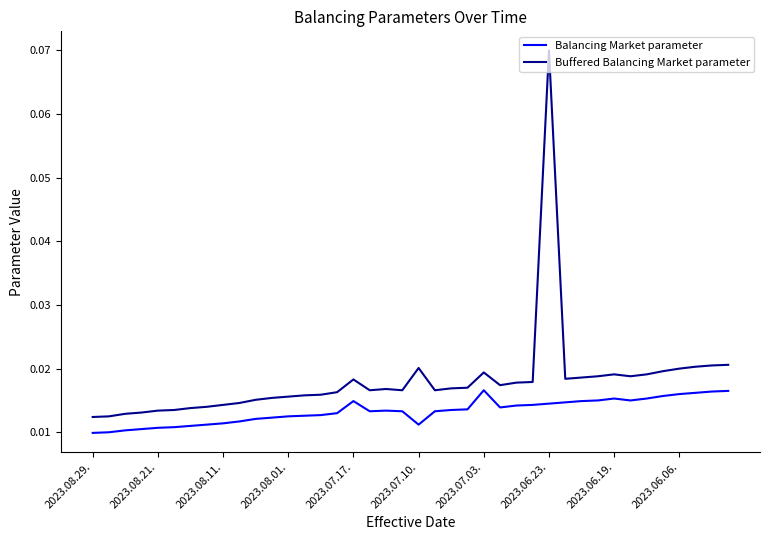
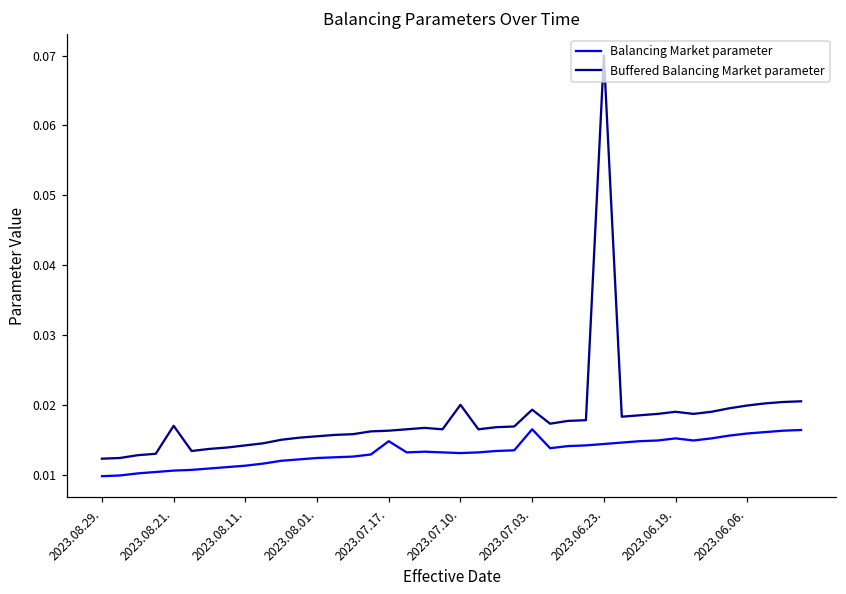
Buffered Balancing Market parameter, 2023.08.21.: 0.013 -> 0.017
Buffered Balancing Market parameter, 2023.07.17.: 0.018 -> 0.016
Balancing Market parameter, 2023.07.10.: 0.011 -> 0.013
